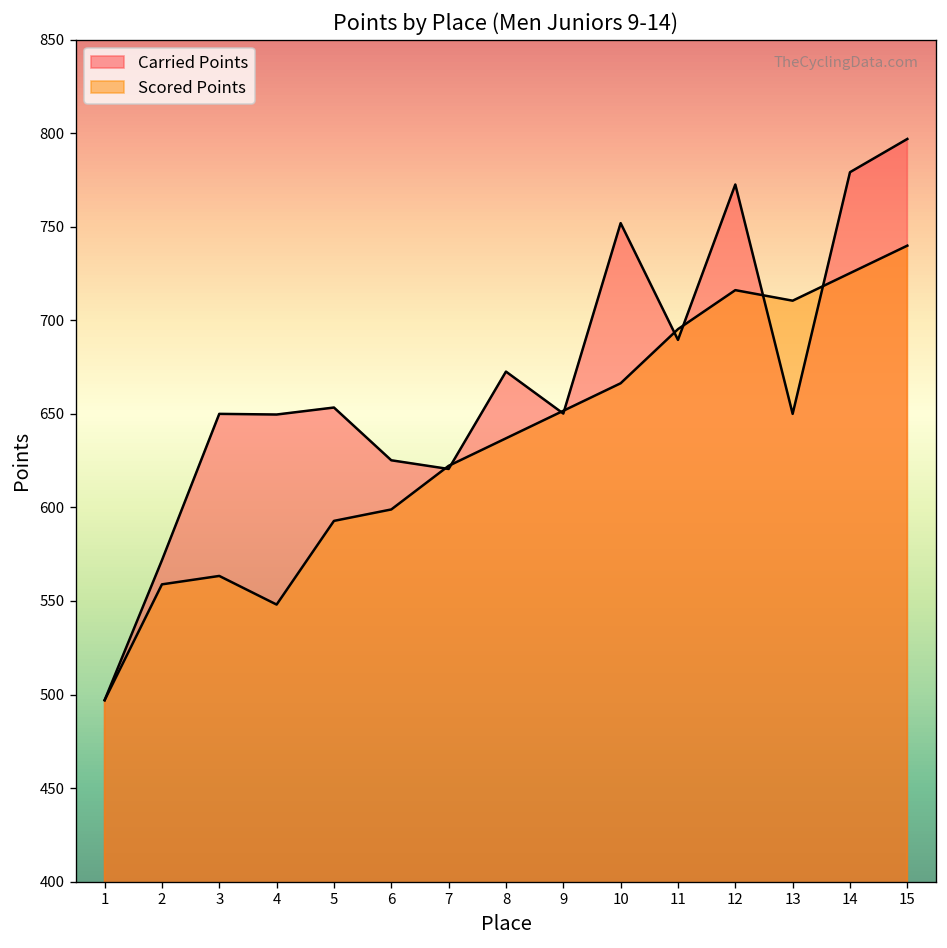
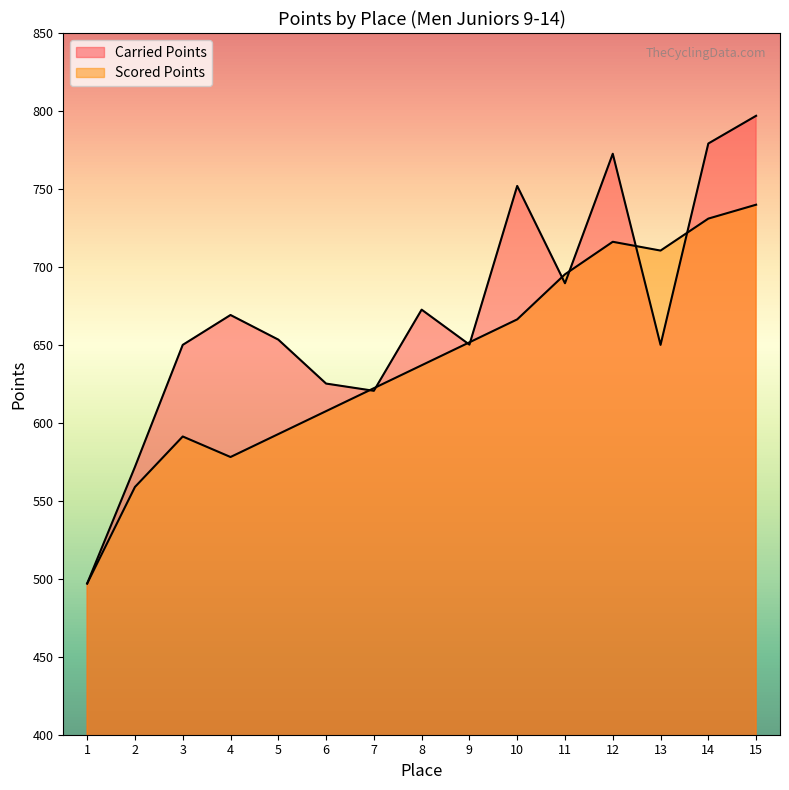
Scored Points, 3: 563 -> 591
Carried Points, 4: 650 -> 669
Scored Points, 4: 548 -> 578
Scored Points, 6: 599 -> 608
Scored Points, 14: 725 -> 731
